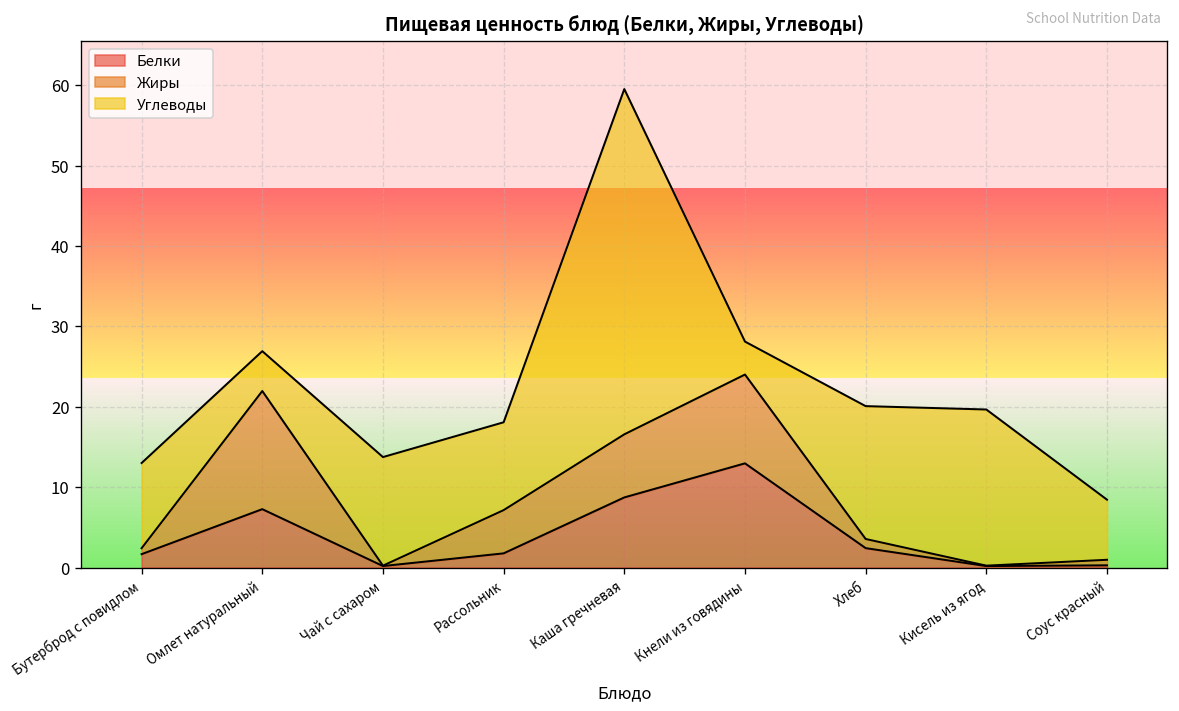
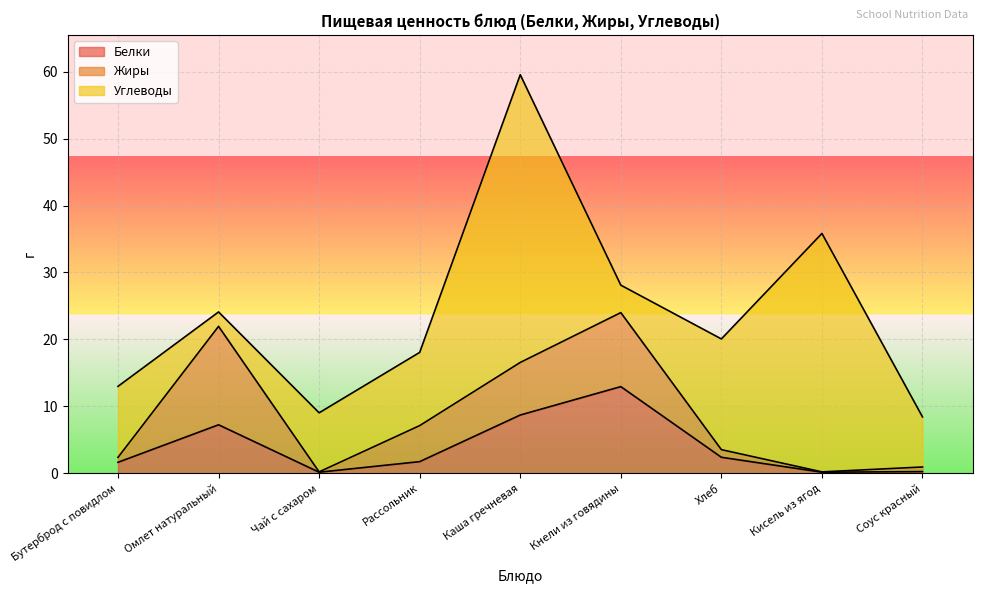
Углеводы, Омлет натуральный: 5 -> 2
Углеводы, Чай с сахаром: 14 -> 9
Углеводы, Кисель из ягод: 19 -> 36
